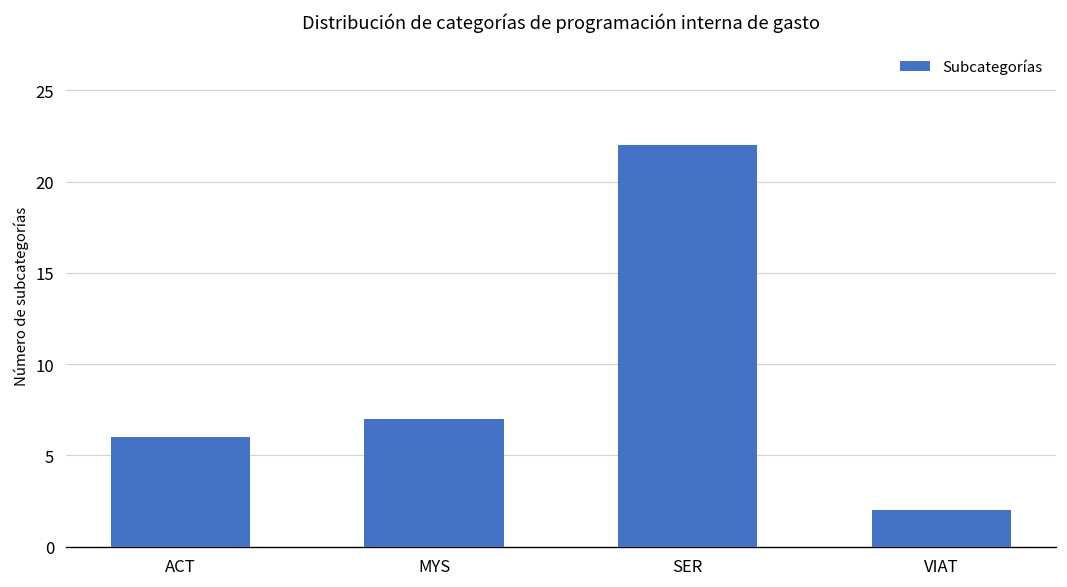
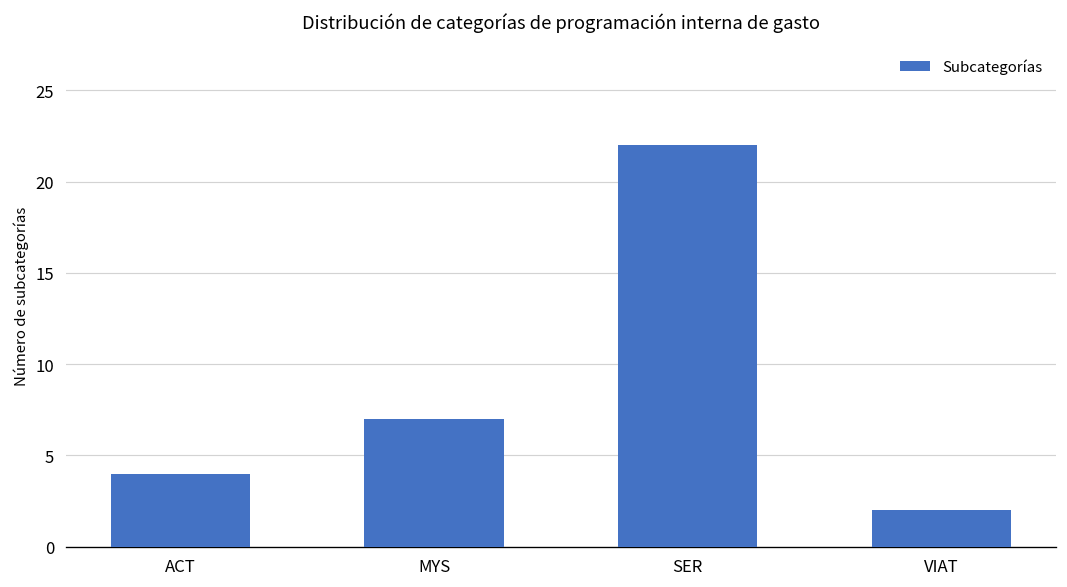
ACT: 6 -> 4
